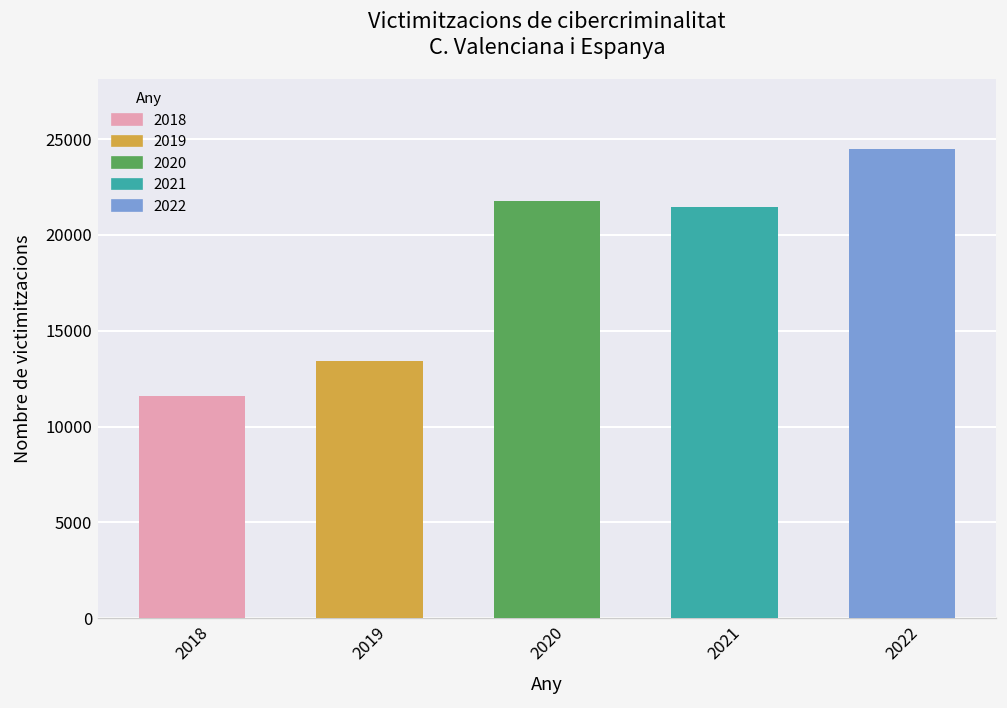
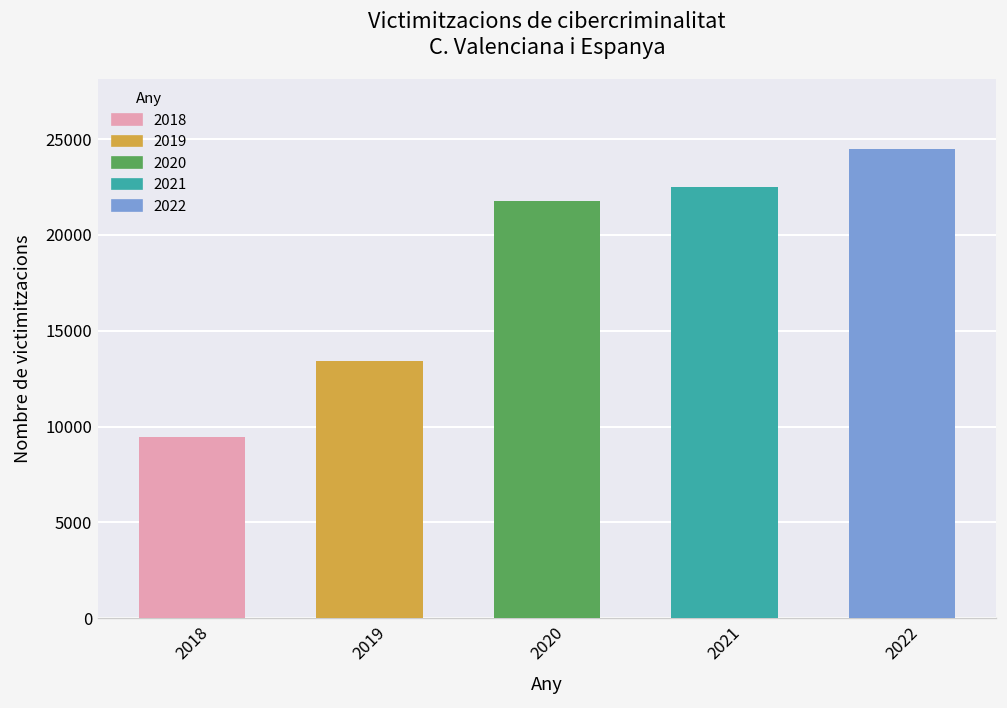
2018: 11600 -> 9400
2021: 21400 -> 22500
